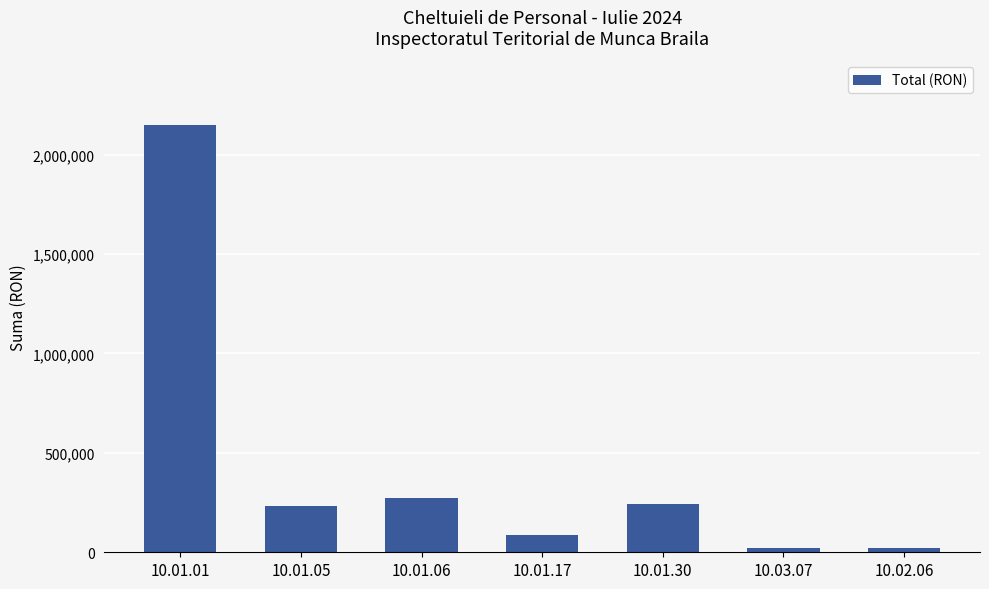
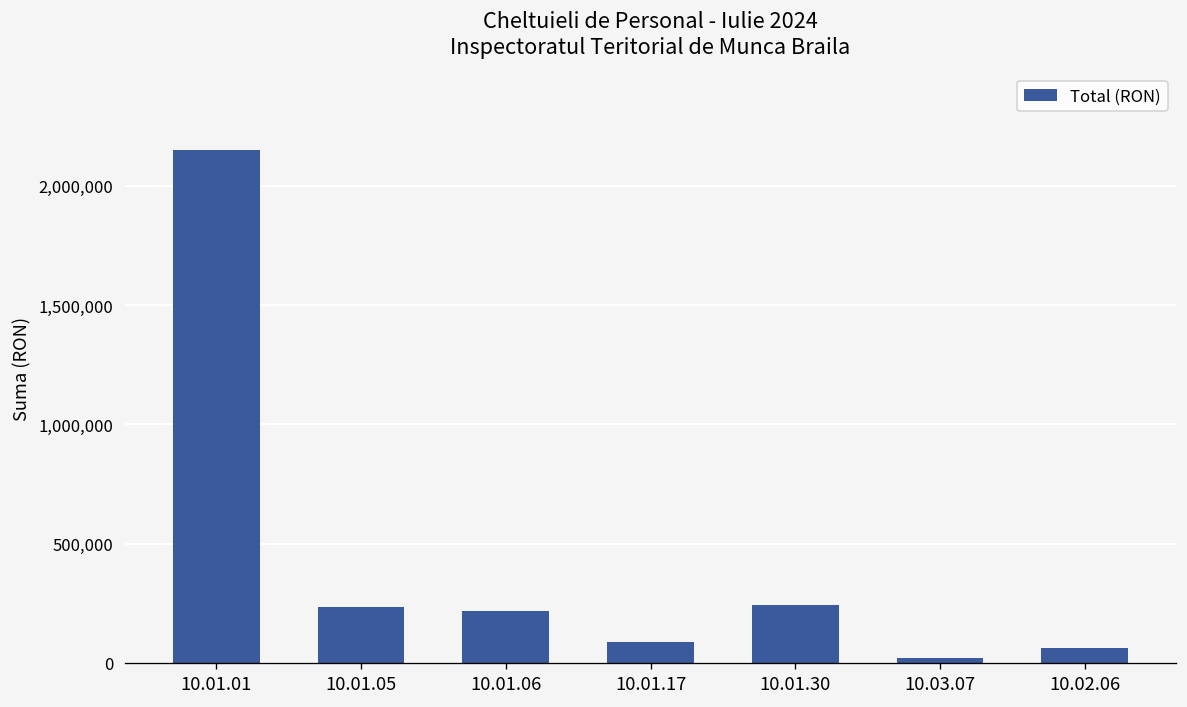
10.01.06: 270,000 -> 220,000
10.02.06: 20,000 -> 60,000
